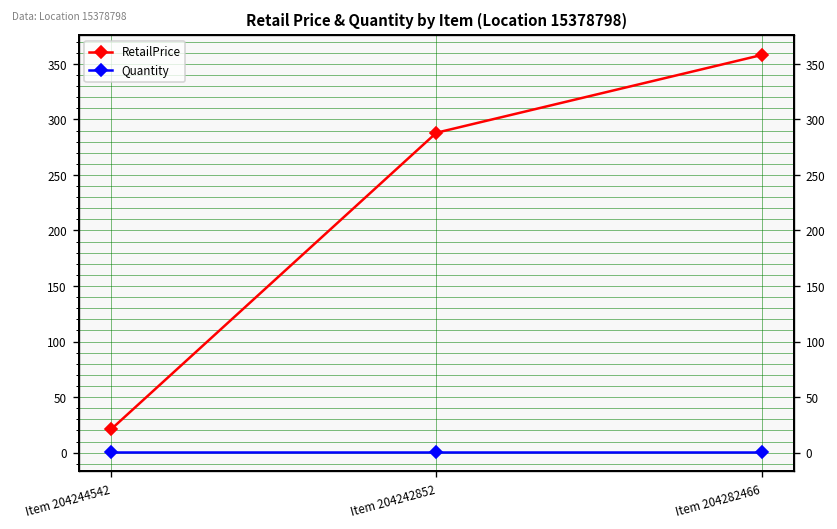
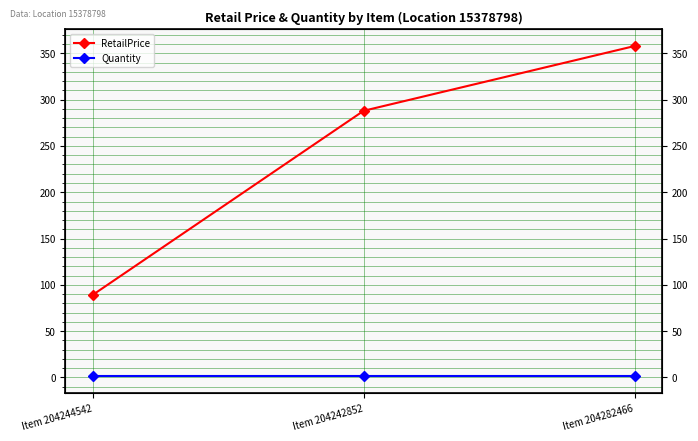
RetailPrice, Item 204244542: 20 -> 90
